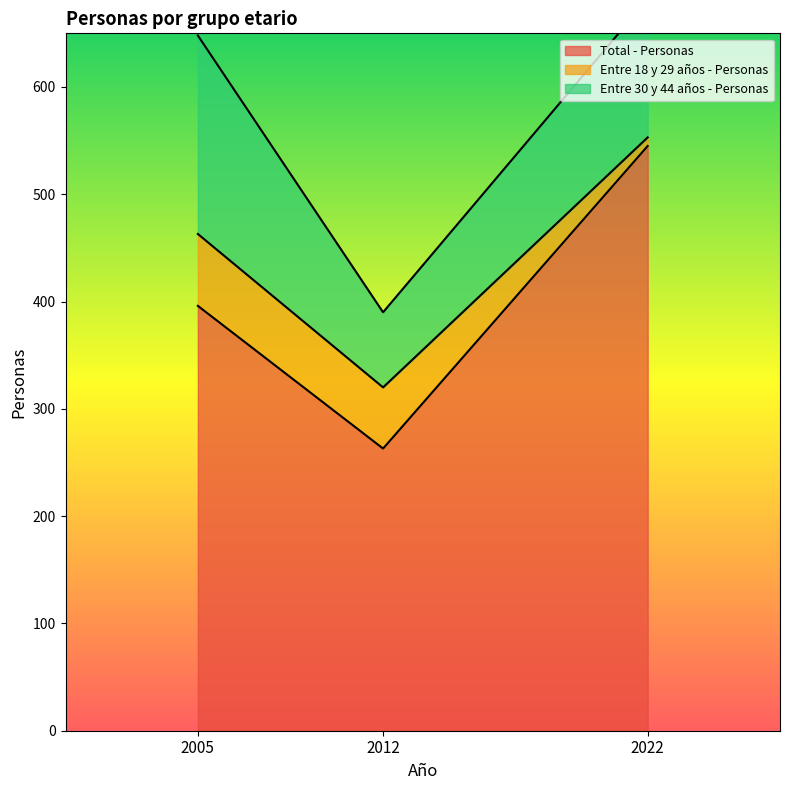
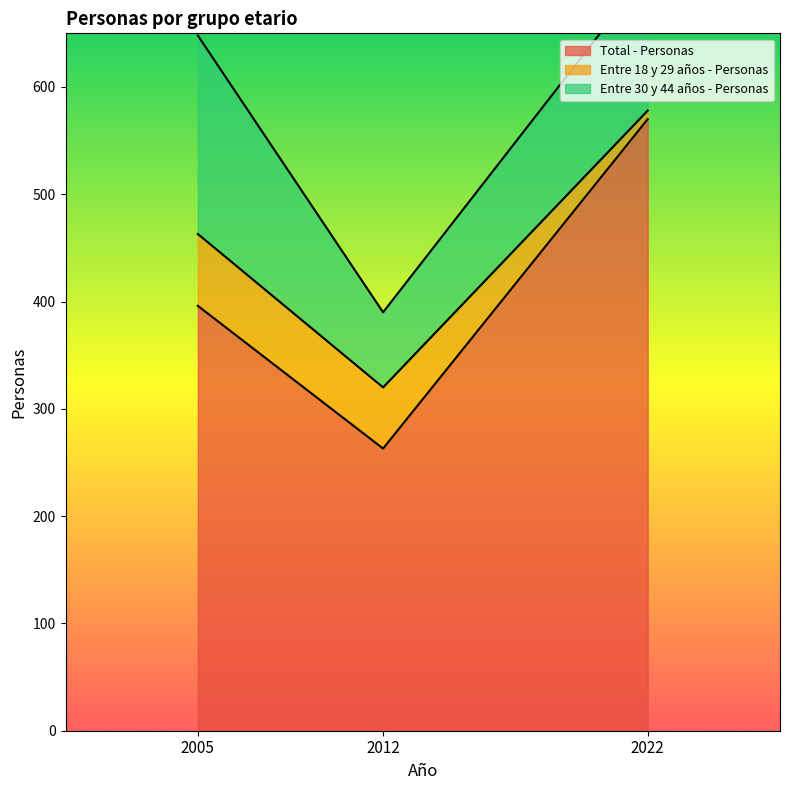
Total - Personas, 2022: 545 -> 570
